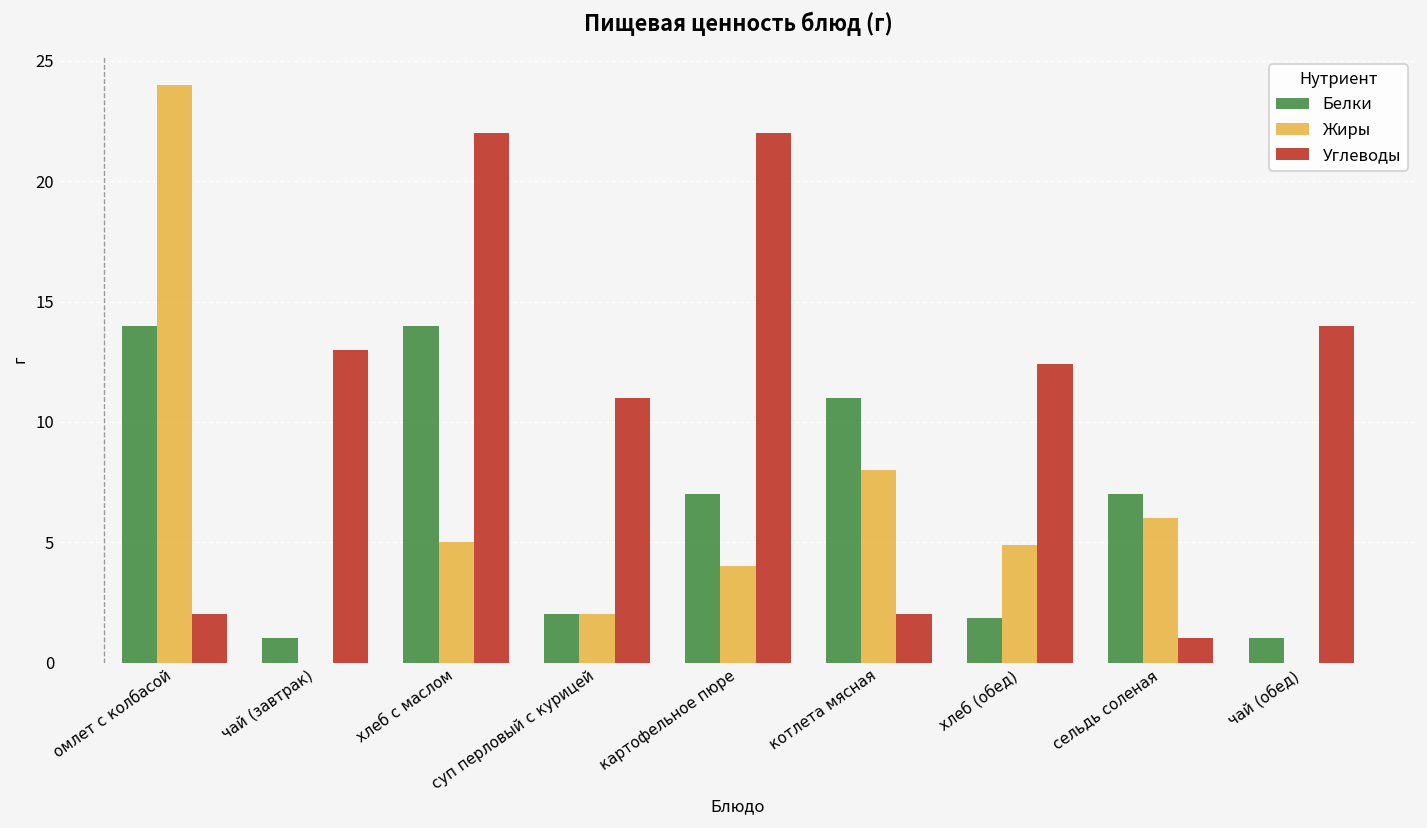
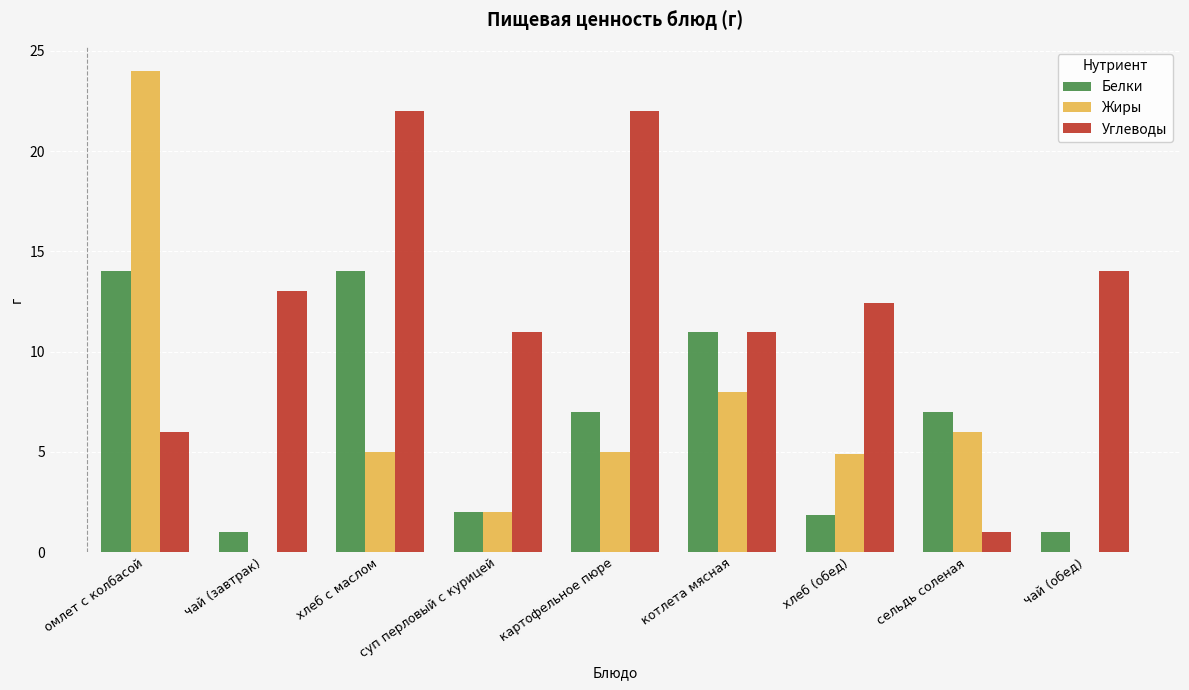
Углеводы, омлет с колбасой: 2 -> 6
Жиры, картофельное пюре: 4 -> 5
Углеводы, котлета мясная: 2 -> 11
